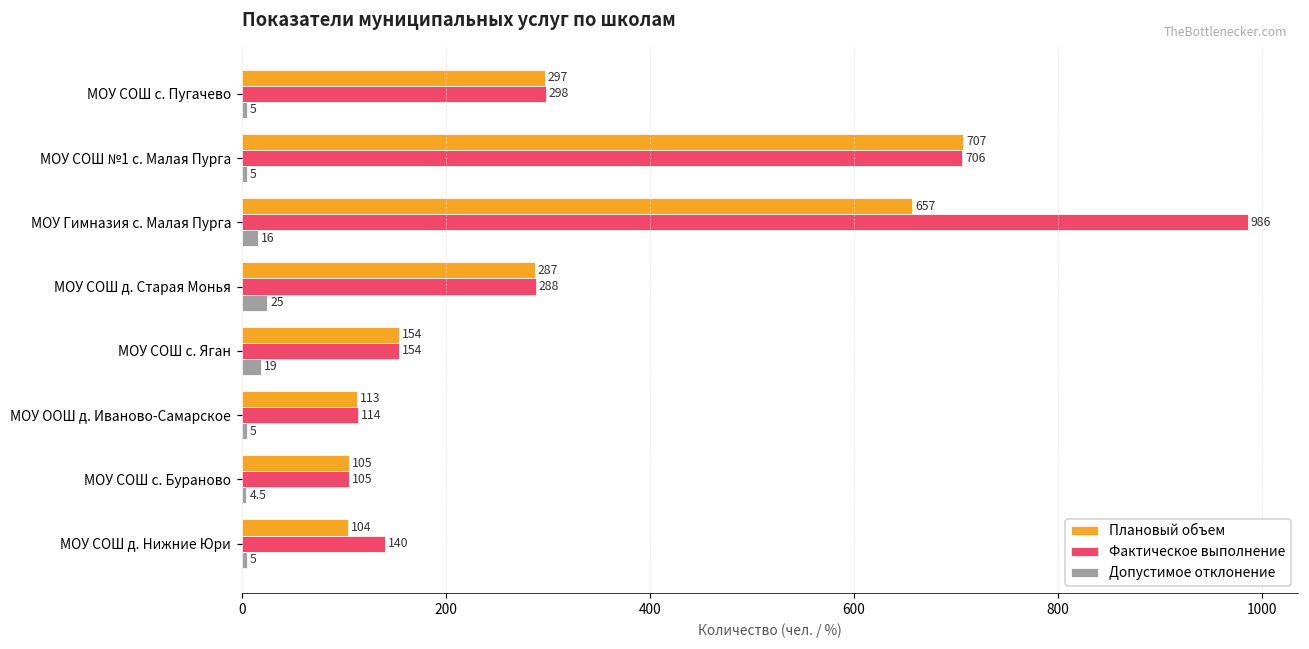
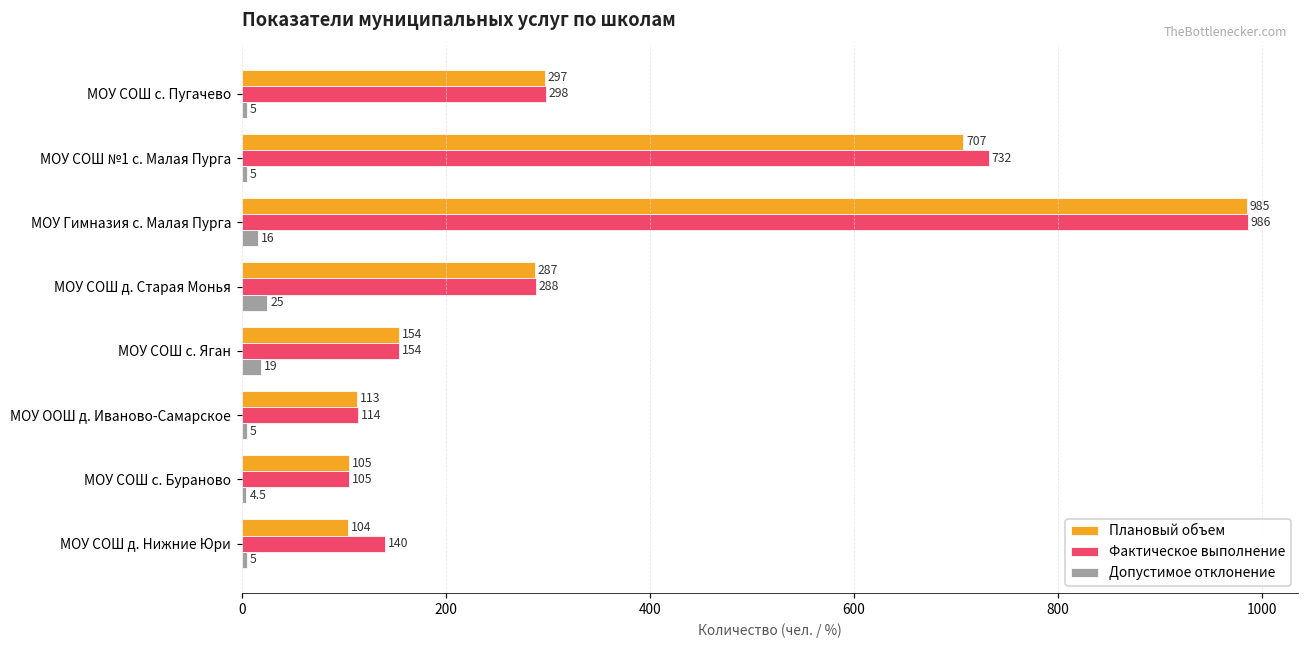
Фактическое выполнение, МОУ СОШ №1 с. Малая Пурга: 706 -> 732
Плановый объем, МОУ Гимназия с. Малая Пурга: 657 -> 985
